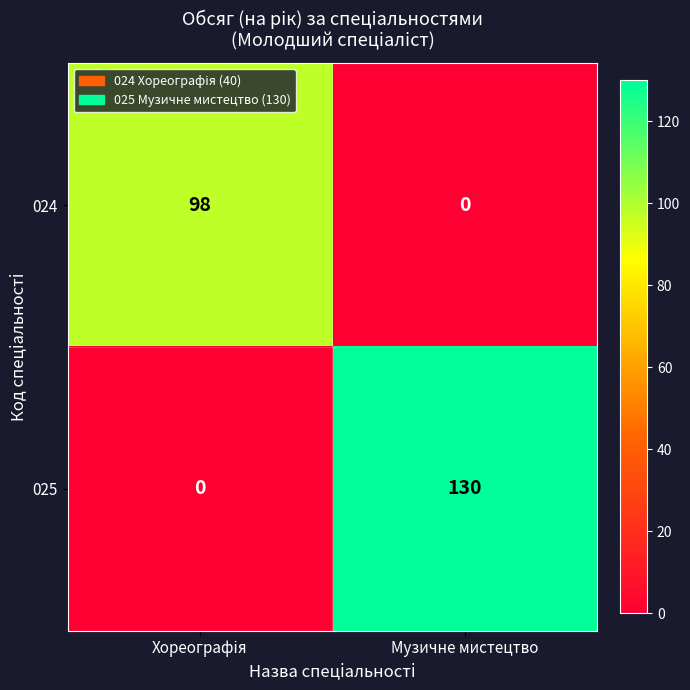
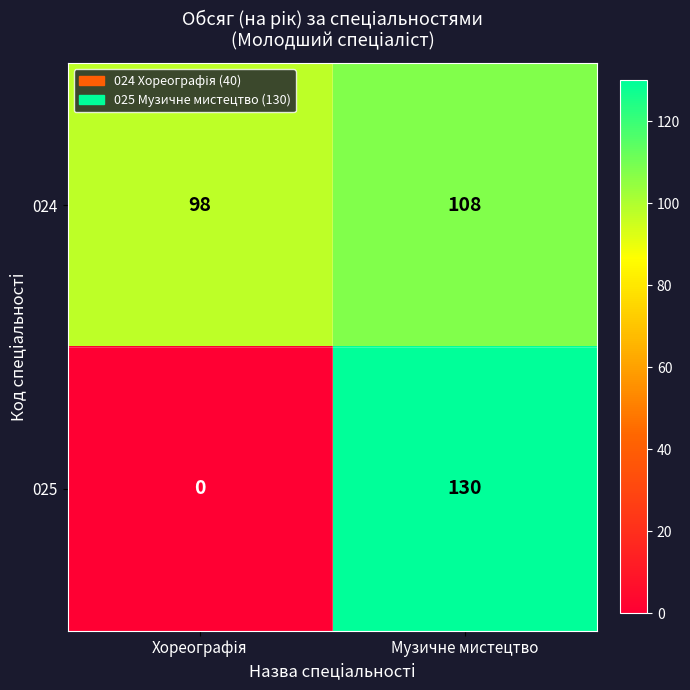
024, Музичне мистецтво: 0 -> 108
